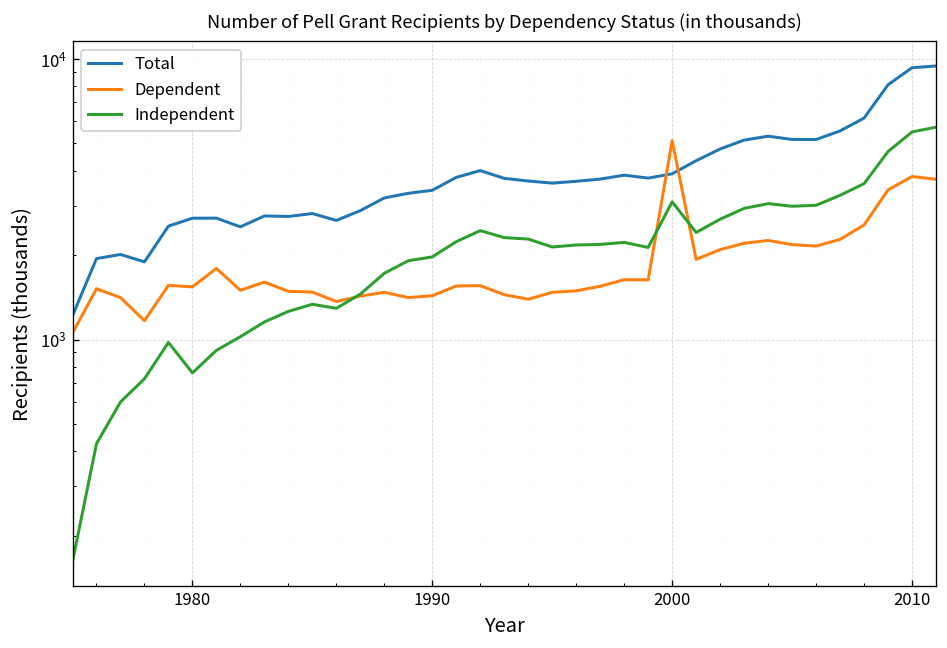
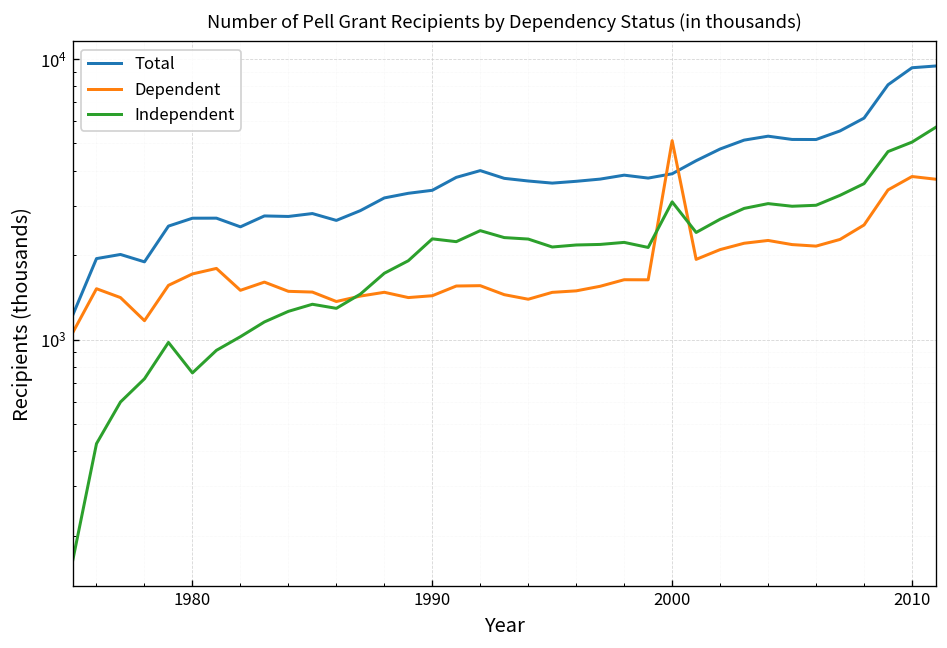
Dependent, 1980: 1500 -> 1700
Independent, 1990: 2000 -> 2300
Independent, 2010: 5500 -> 5100
